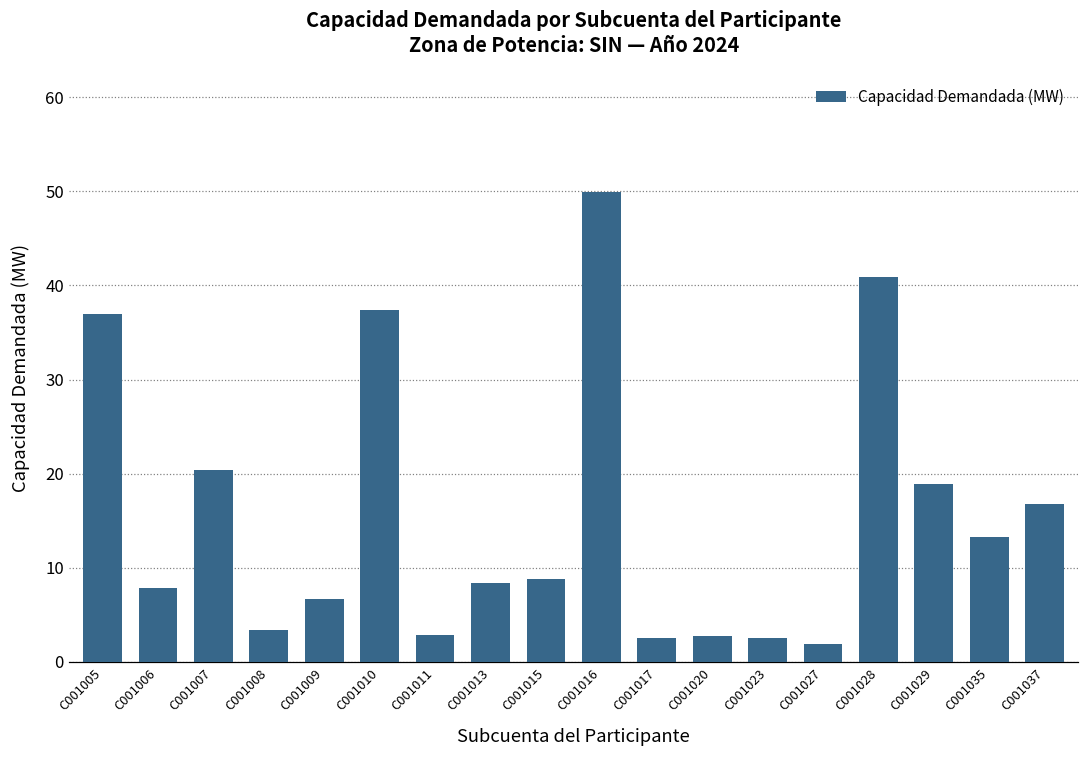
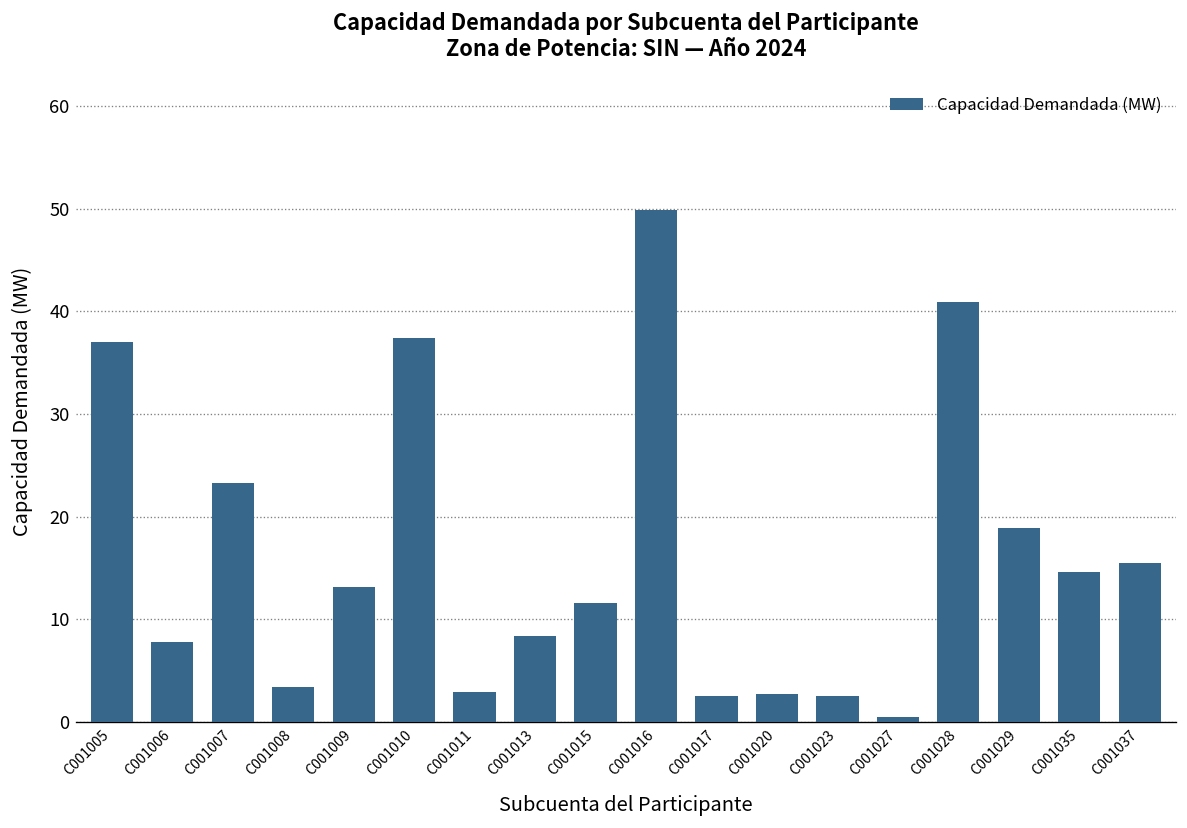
C001007: 20 -> 23
C001009: 7 -> 13
C001015: 9 -> 12
C001027: 2 -> 1
C001035: 13 -> 15
C001037: 17 -> 15
